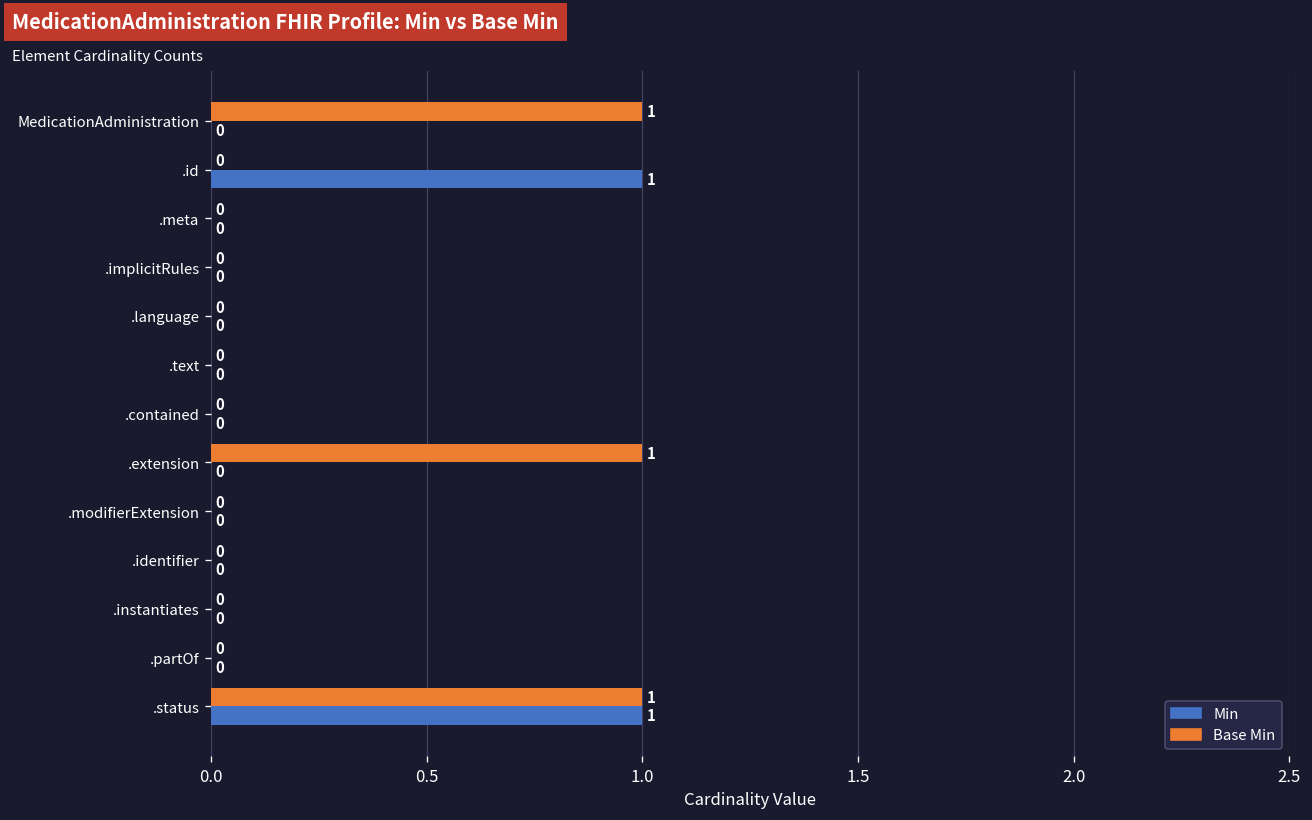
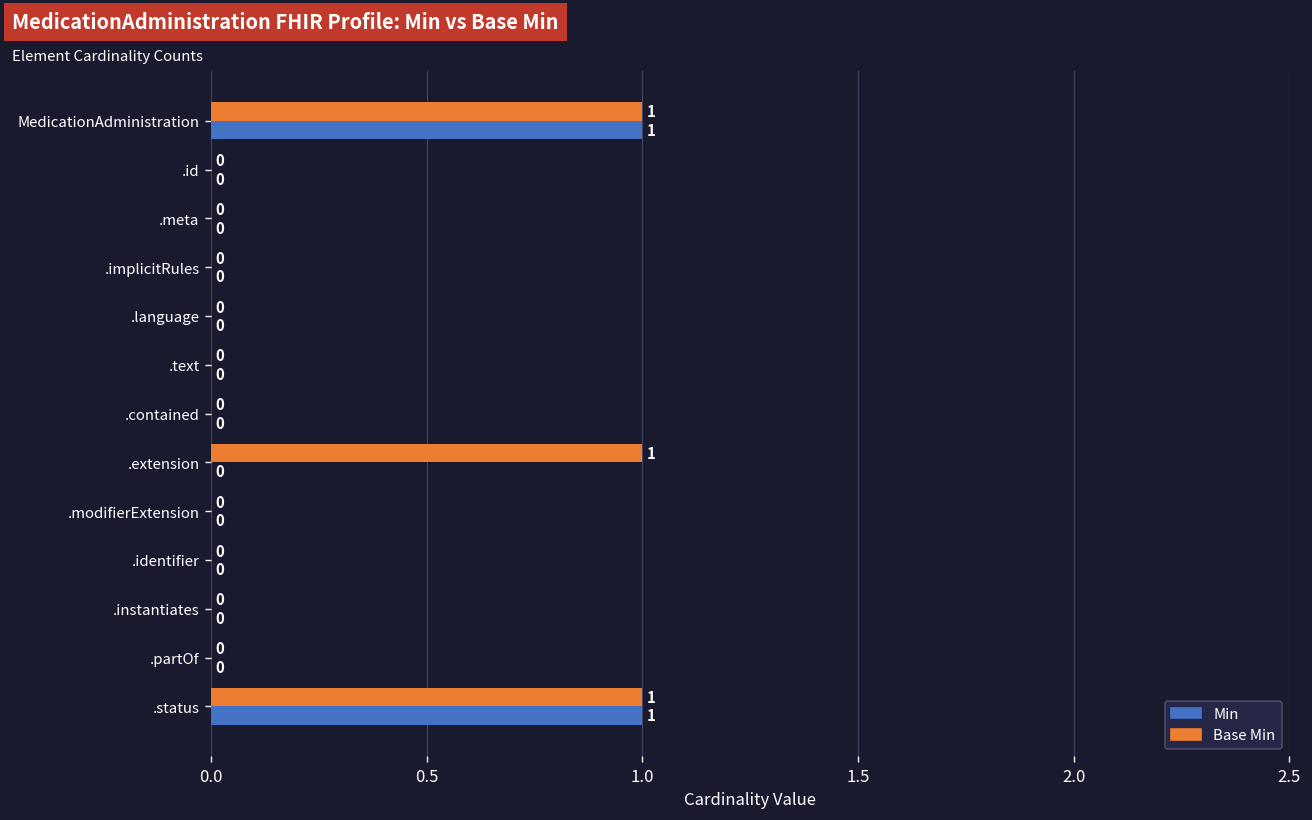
Min, MedicationAdministration: 0 -> 1
Min, .id: 1 -> 0
